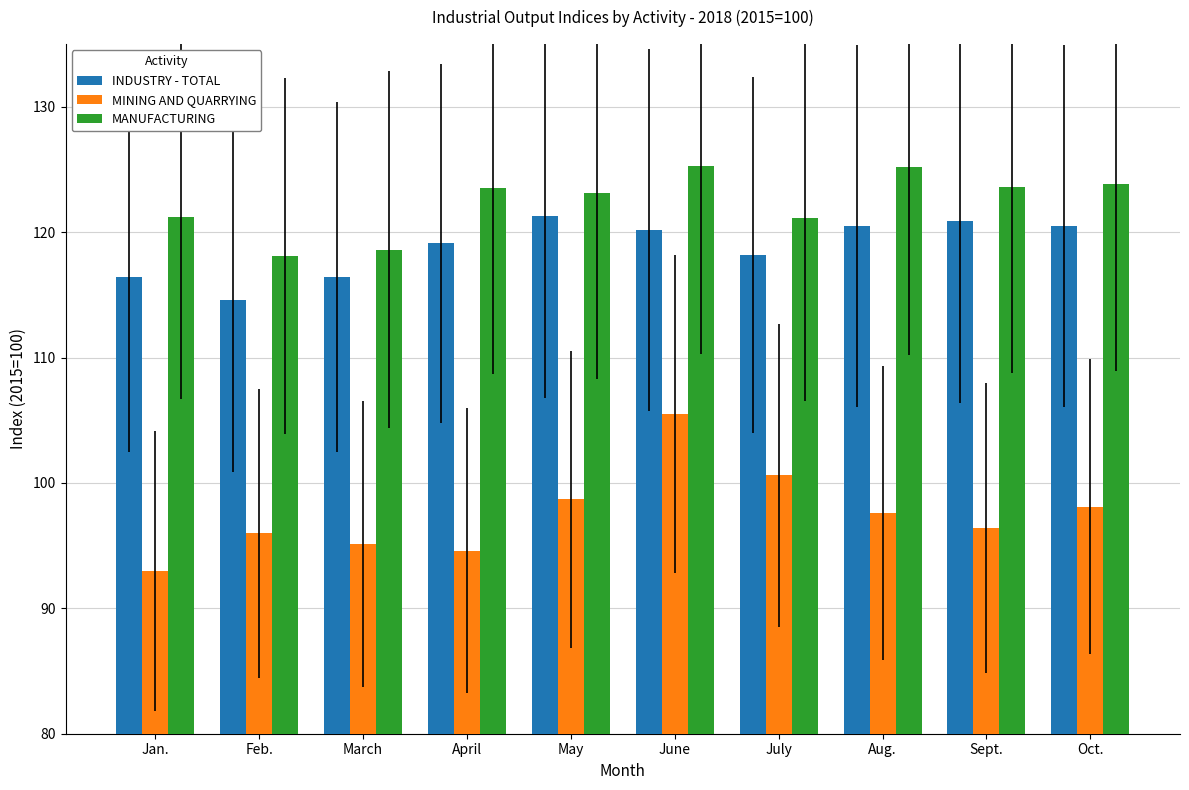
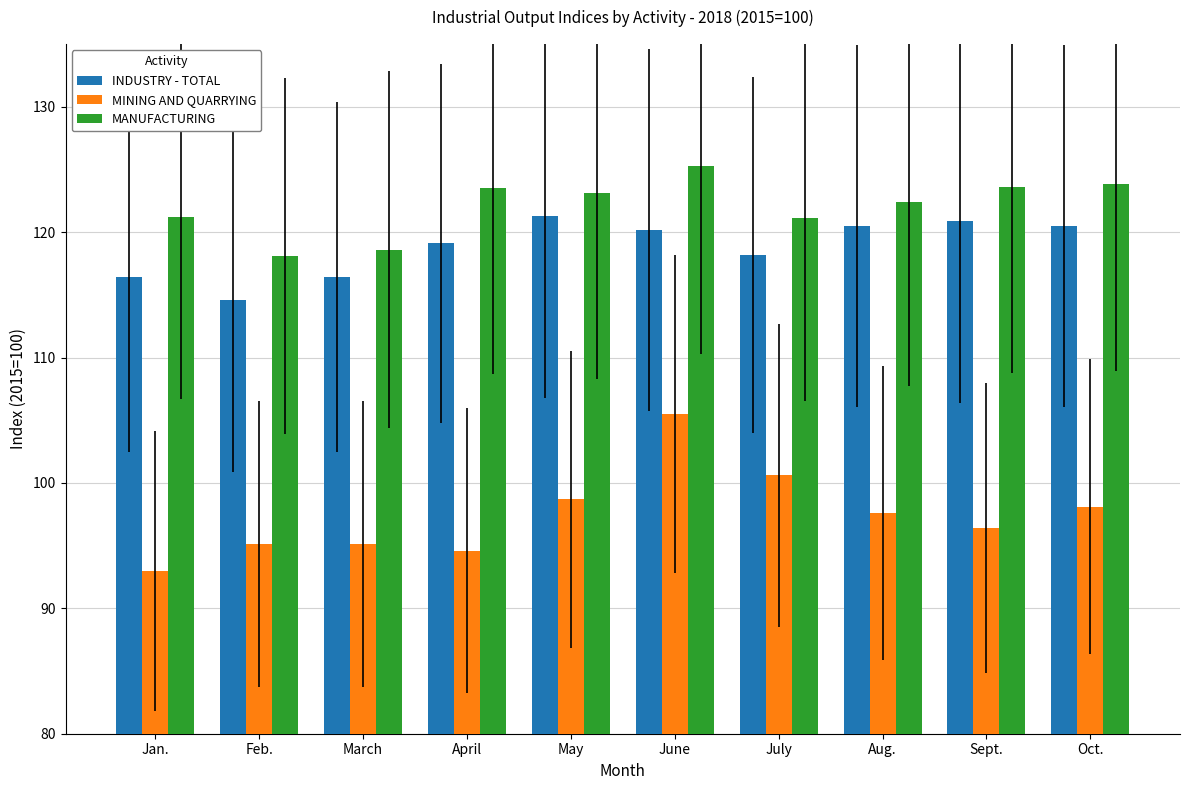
MINING AND QUARRYING, Feb.: 96.0 -> 95.1
MANUFACTURING, Aug.: 125.2 -> 122.4
